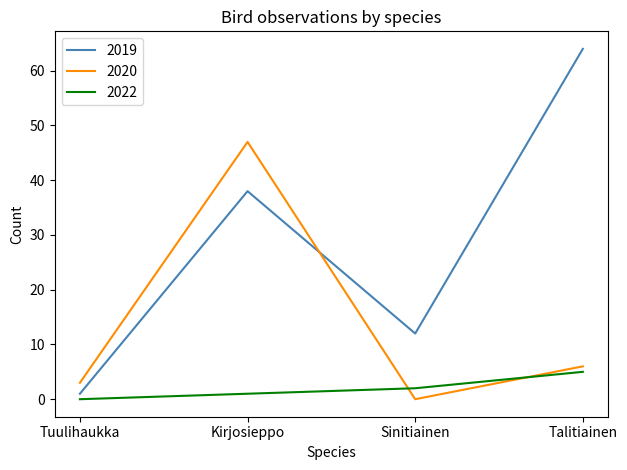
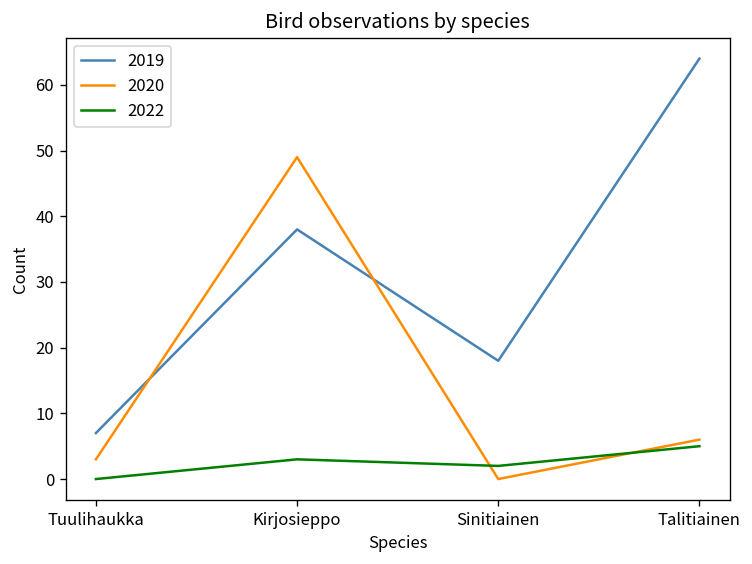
2019, Tuulihaukka: 1 -> 7
2020, Kirjosieppo: 47 -> 49
2022, Kirjosieppo: 1 -> 3
2019, Sinitiainen: 12 -> 18
